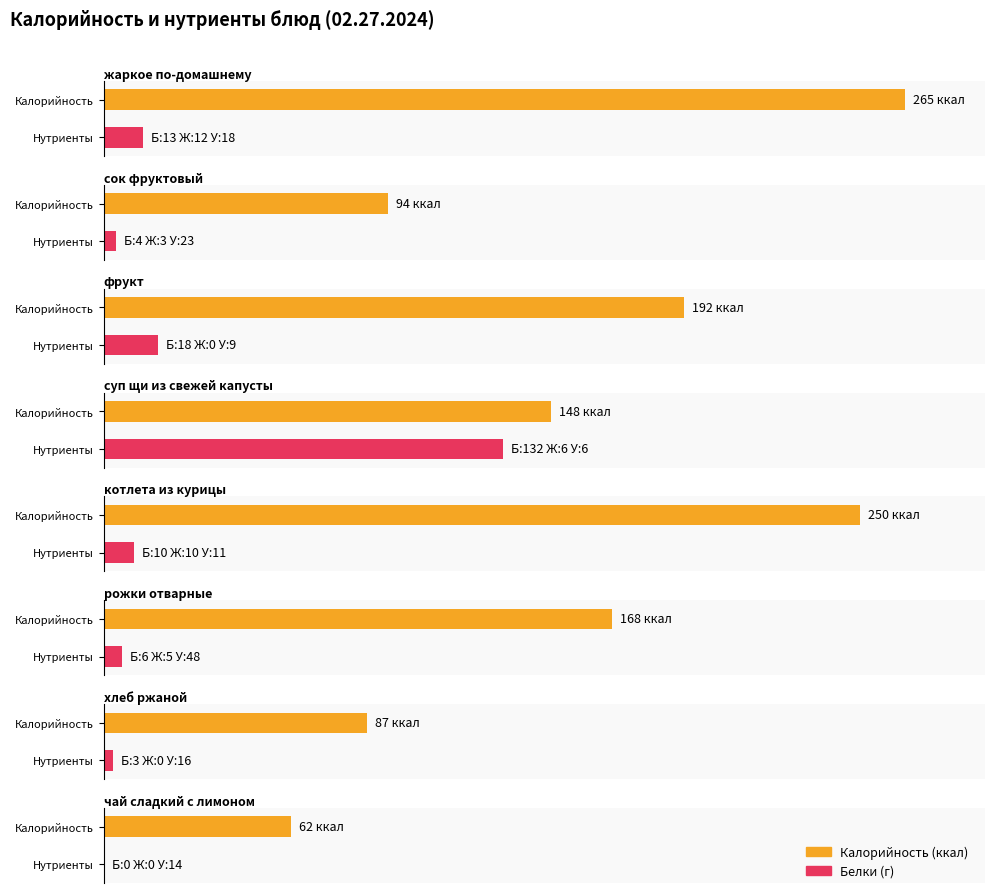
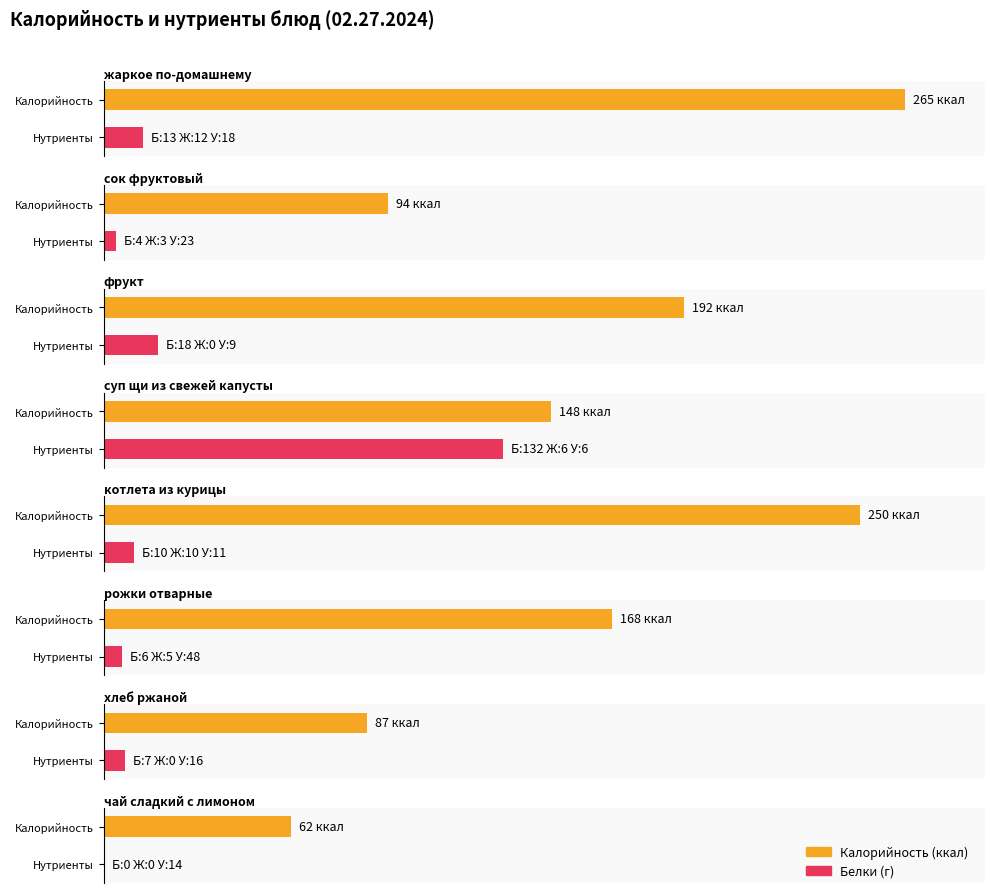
хлеб ржаной, Нутриенты: 3 -> 7
